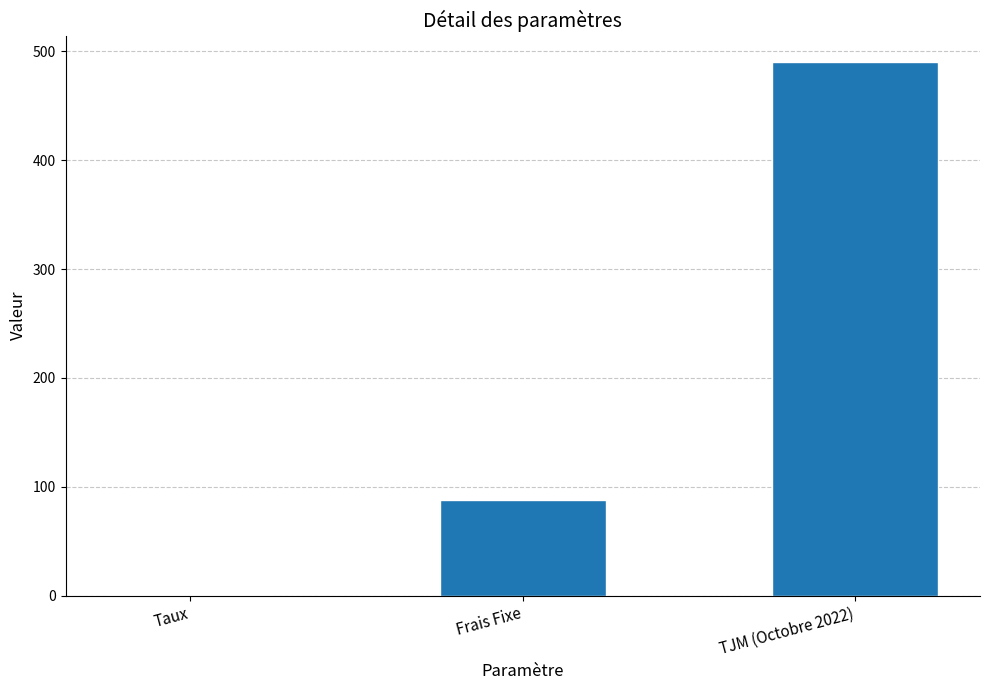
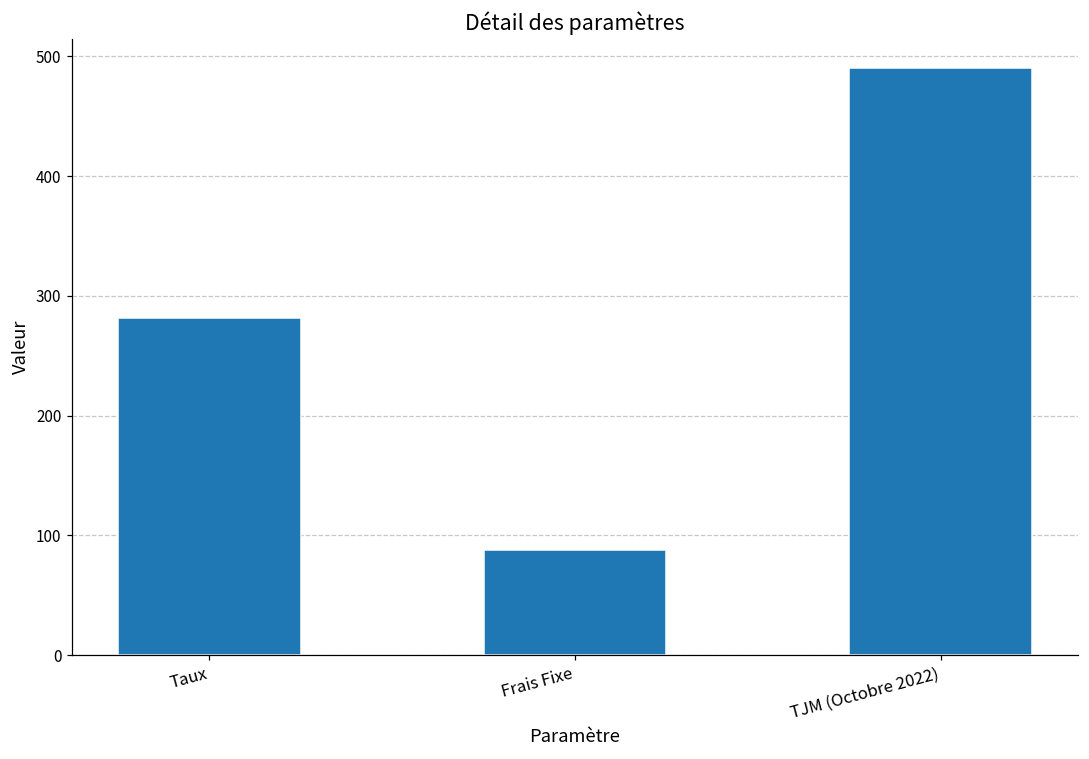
Taux: 0 -> 282
